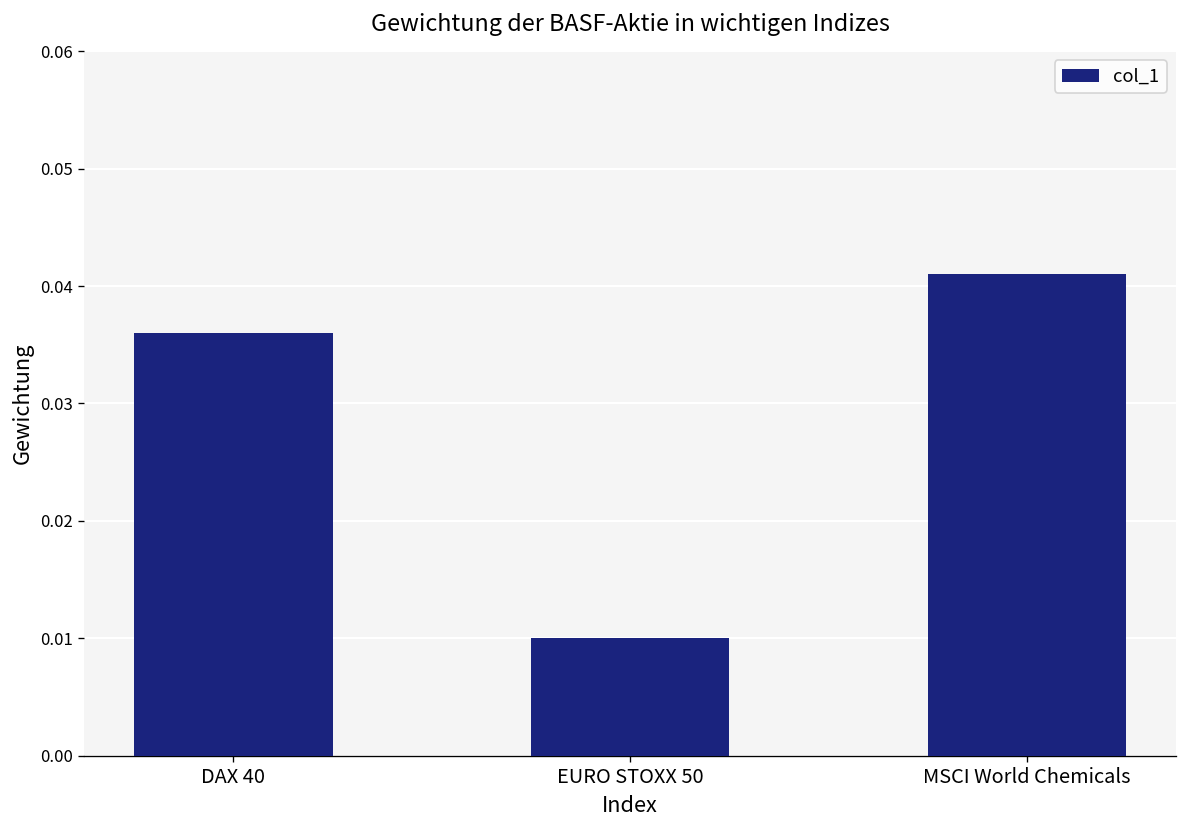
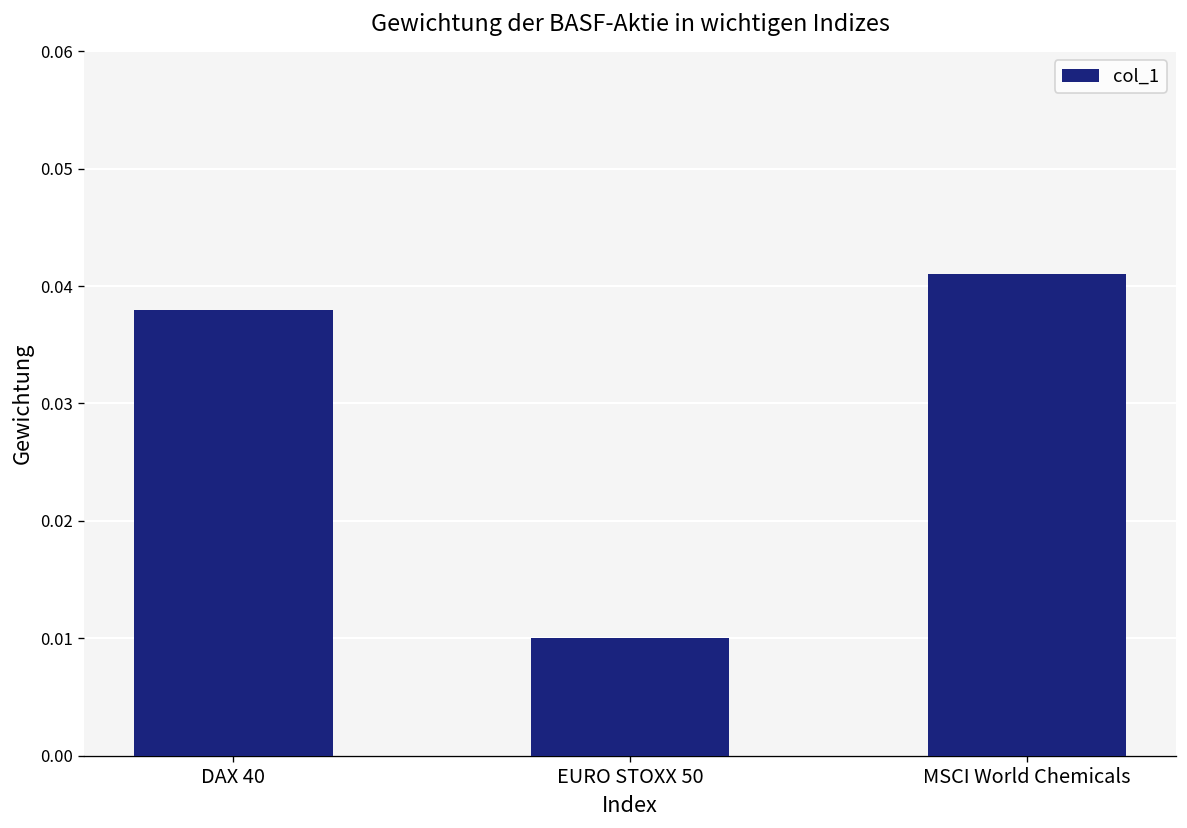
DAX 40: 0.036 -> 0.038
